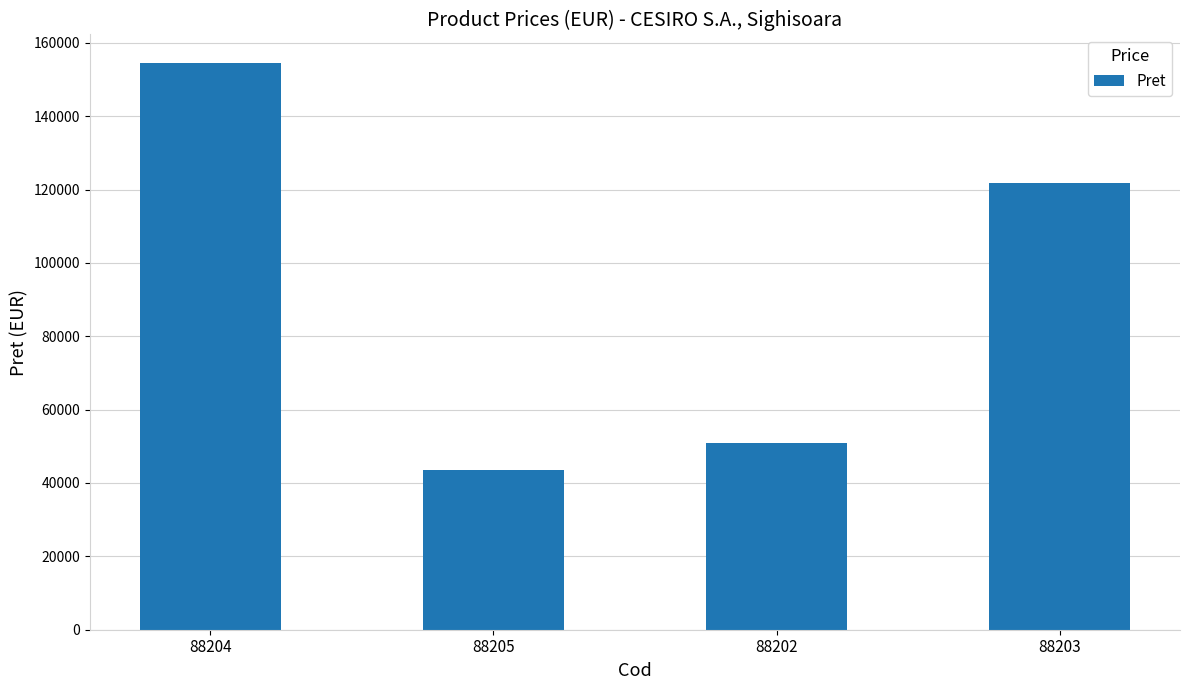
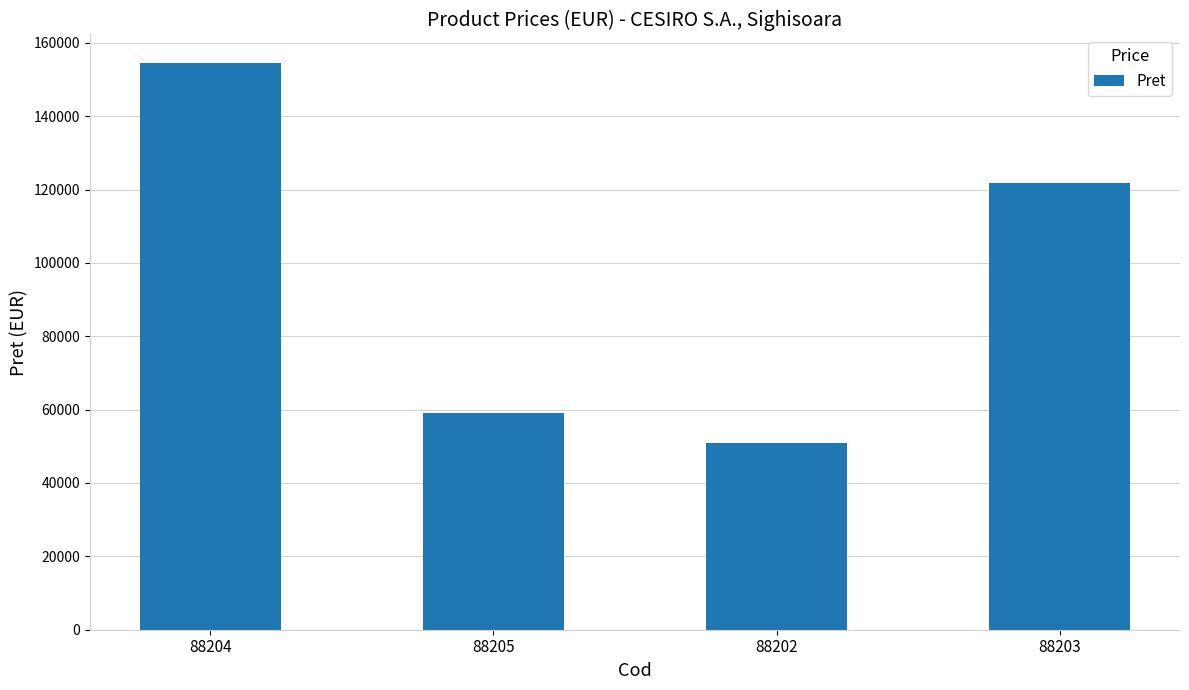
88205: 43000 -> 59000
